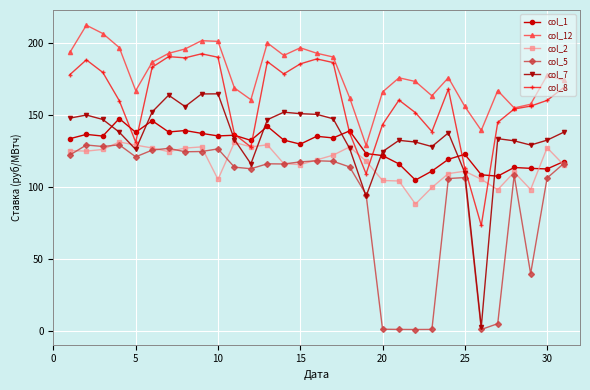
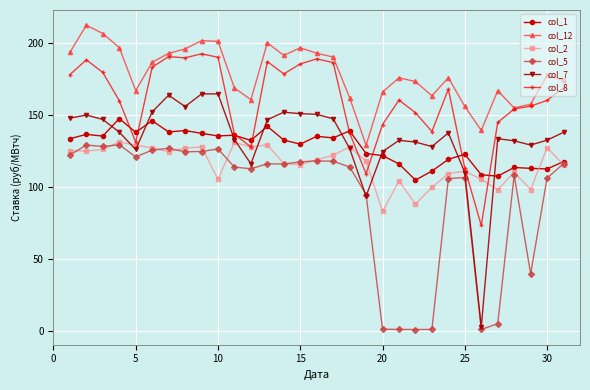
col_2, 20: 105 -> 83
